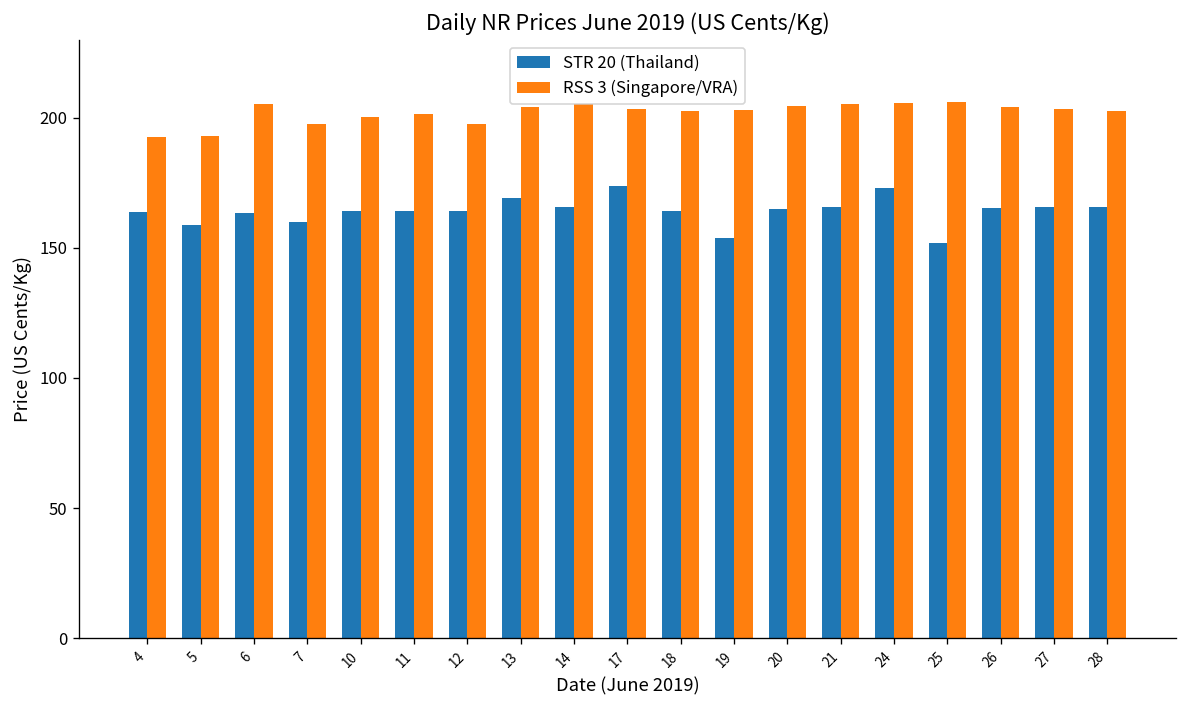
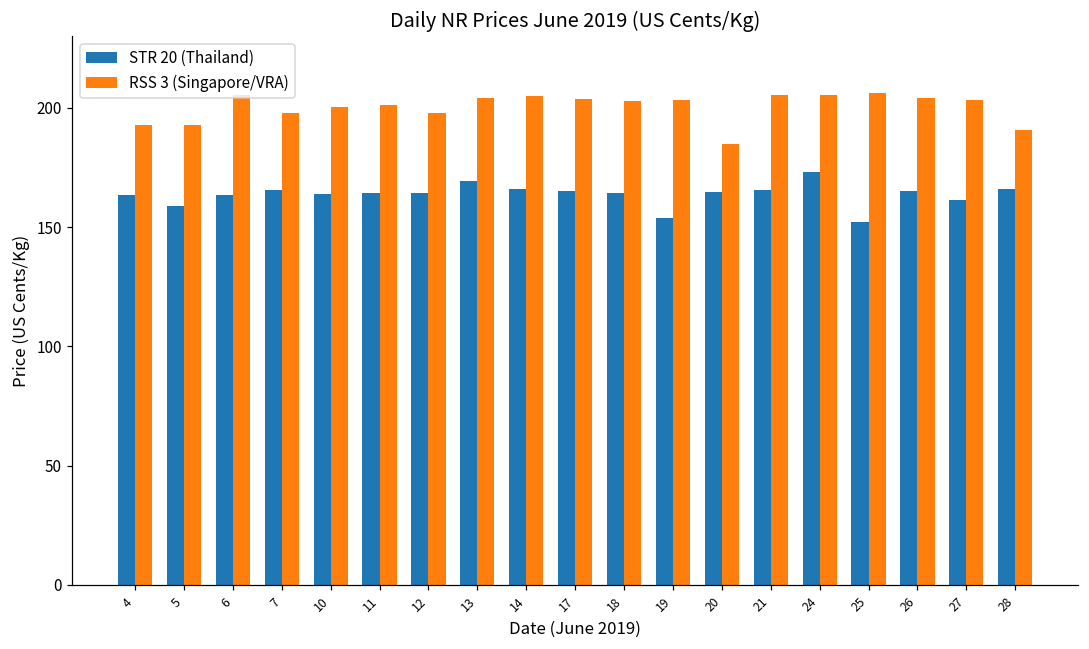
STR 20 (Thailand), 7: 160 -> 166
STR 20 (Thailand), 17: 174 -> 165
RSS 3 (Singapore/VRA), 20: 204 -> 185
STR 20 (Thailand), 27: 166 -> 162
RSS 3 (Singapore/VRA), 28: 203 -> 191
